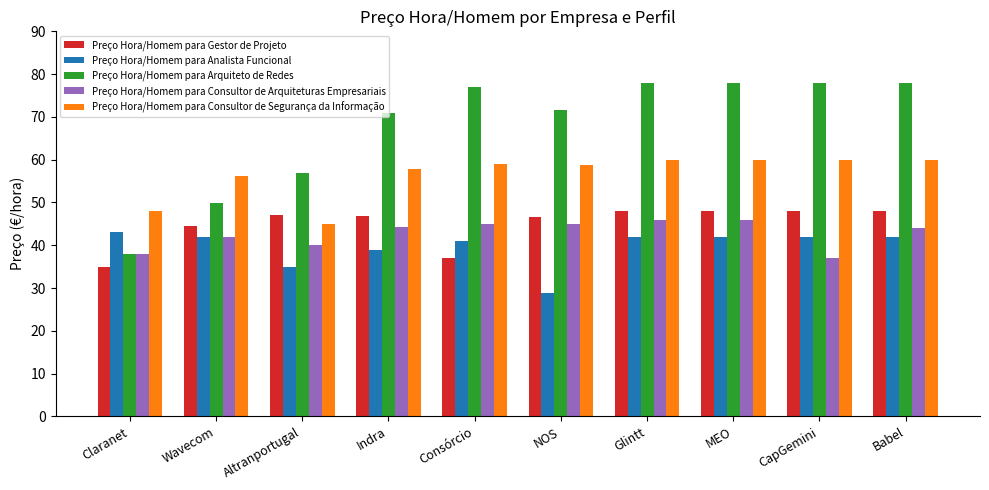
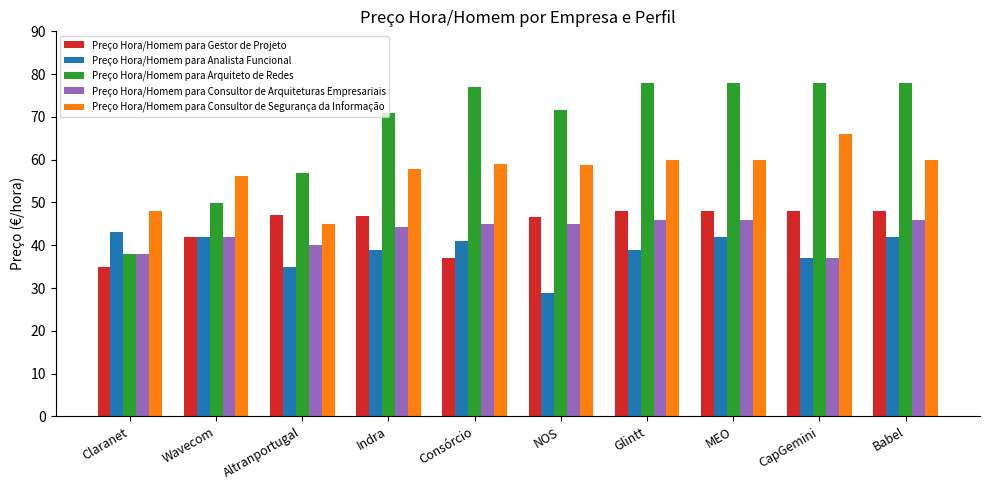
Preço Hora/Homem para Gestor de Projeto, Wavecom: 44 -> 42
Preço Hora/Homem para Analista Funcional, Glintt: 42 -> 39
Preço Hora/Homem para Analista Funcional, CapGemini: 42 -> 37
Preço Hora/Homem para Consultor de Segurança da Informação, CapGemini: 60 -> 66
Preço Hora/Homem para Consultor de Arquiteturas Empresariais, Babel: 44 -> 46
